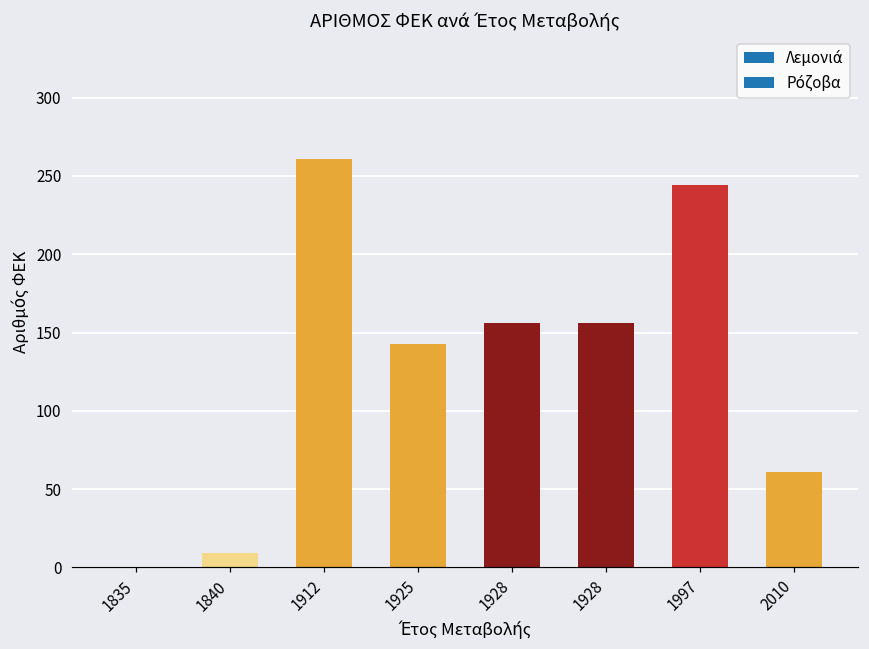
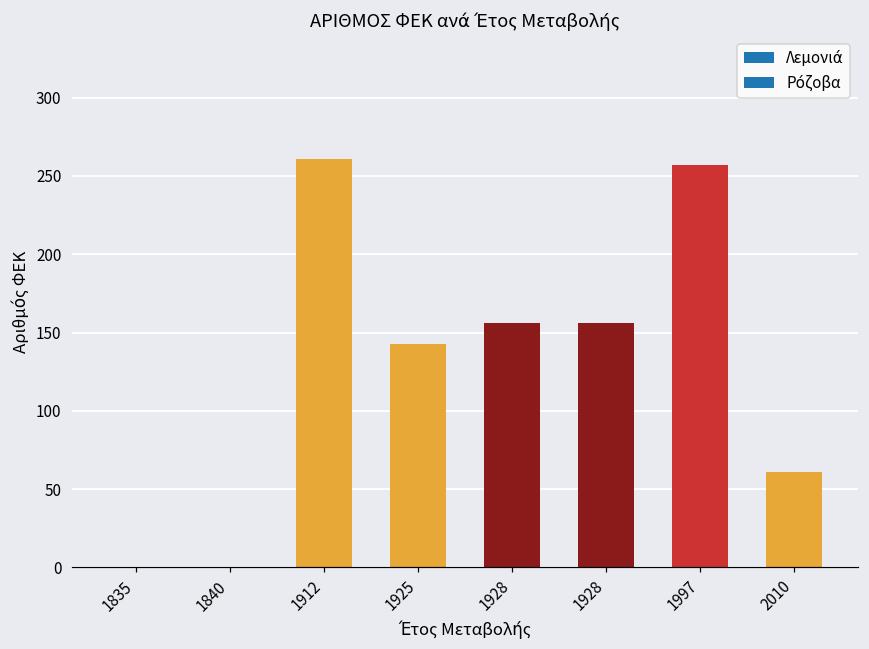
1840: 9 -> 0
1997: 244 -> 257
